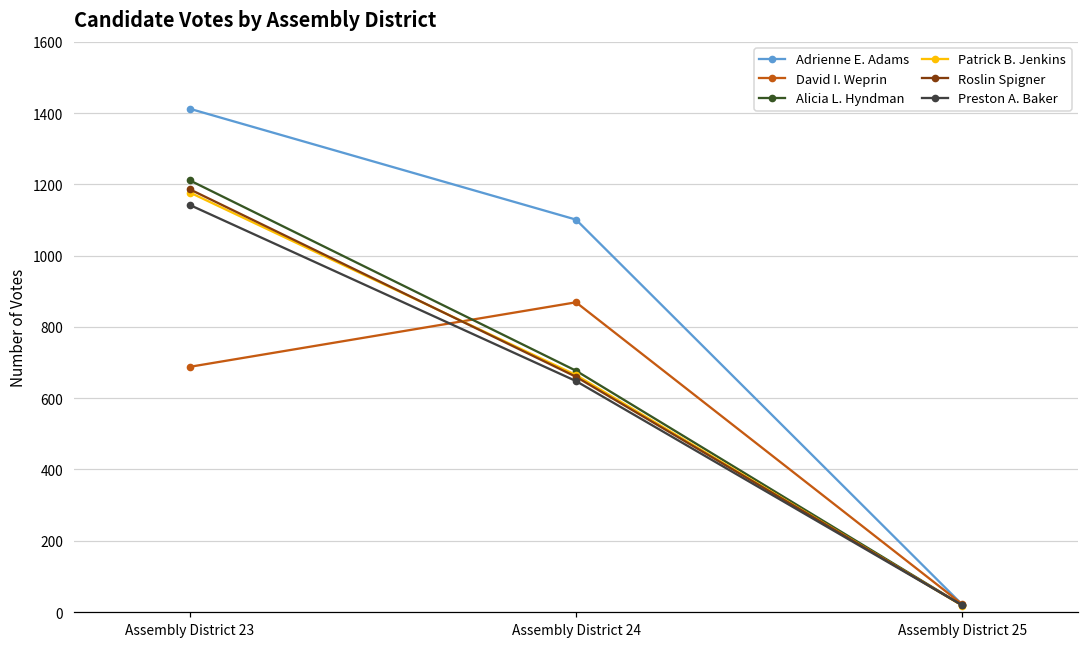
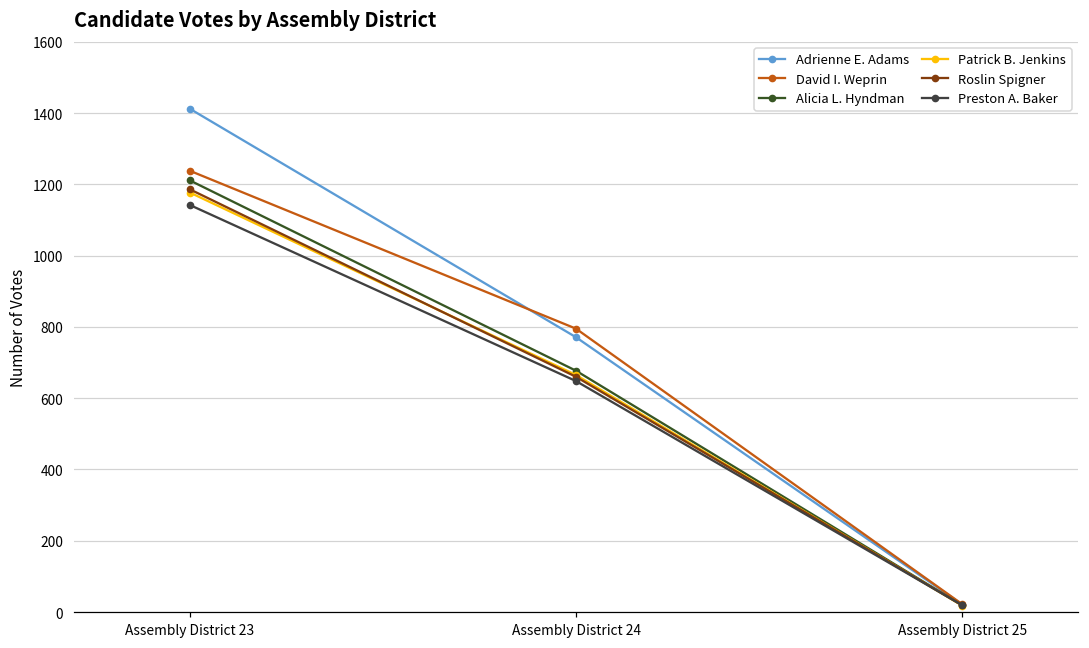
David I. Weprin, Assembly District 23: 690 -> 1240
Adrienne E. Adams, Assembly District 24: 1100 -> 770
David I. Weprin, Assembly District 24: 870 -> 800
